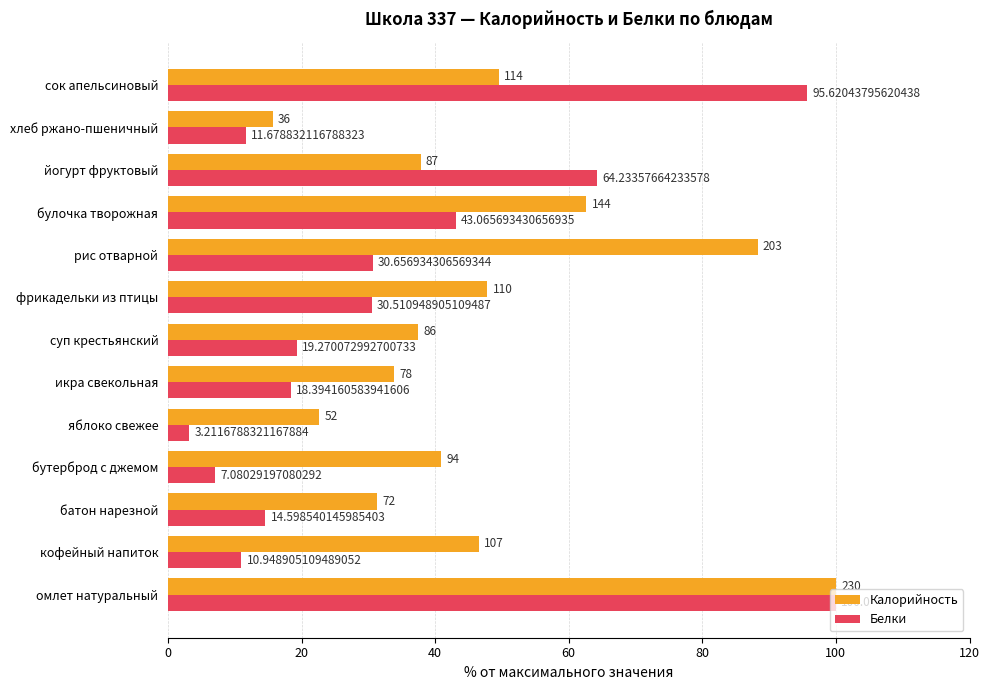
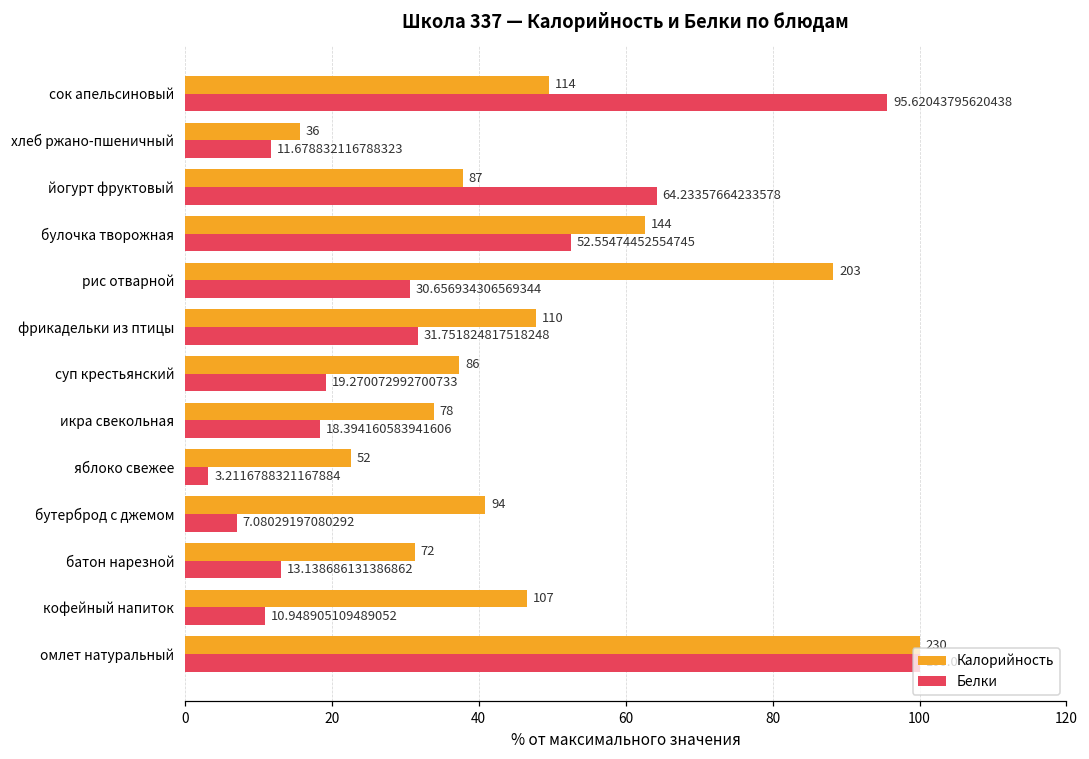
Белки, булочка творожная: 43.065693430656935 -> 52.55474452554745
Белки, фрикадельки из птицы: 30.510948905109487 -> 31.751824817518248
Белки, батон нарезной: 14.598540145985403 -> 13.138686131386862
